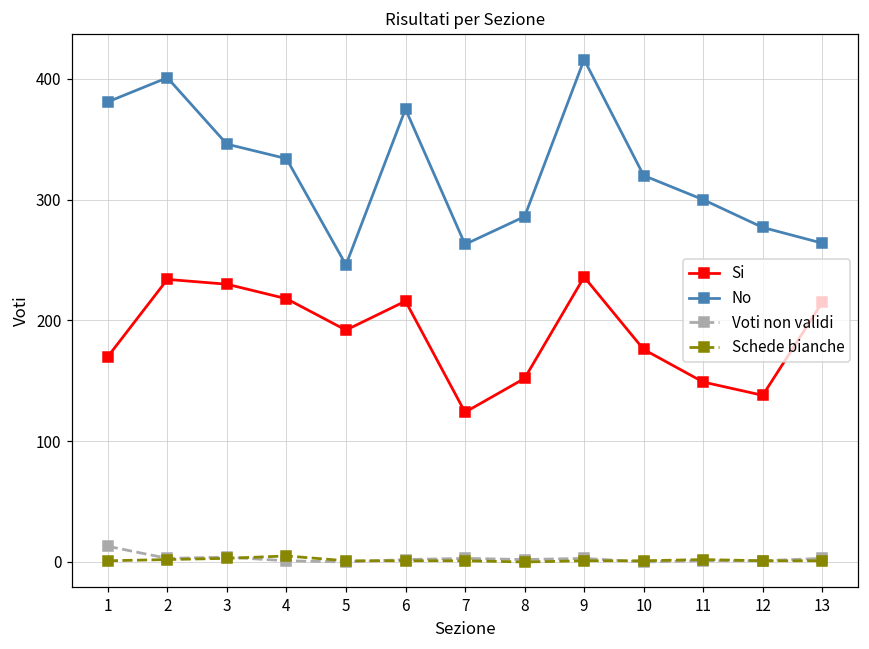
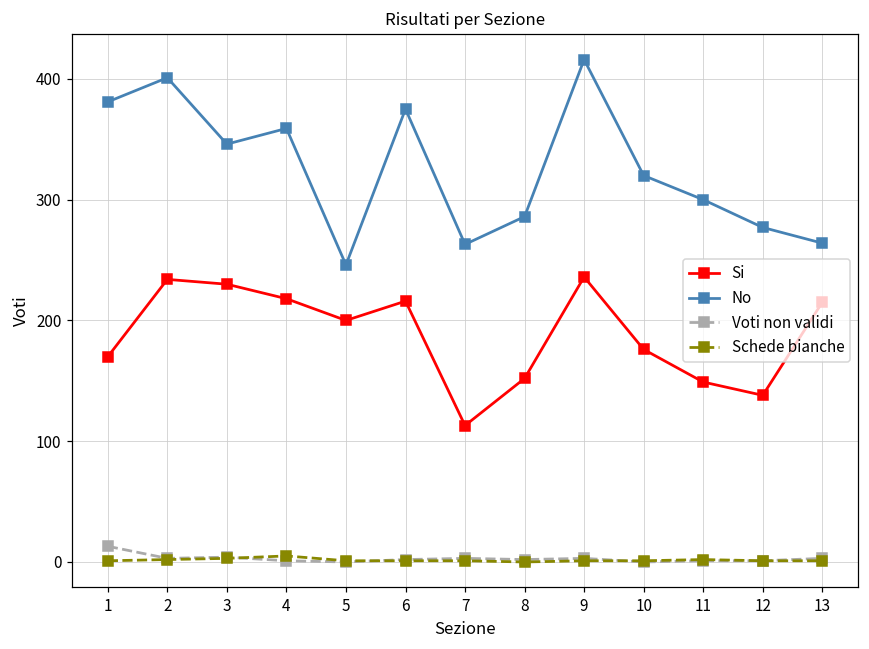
No, 4: 334 -> 359
Si, 5: 192 -> 200
Si, 7: 124 -> 113
